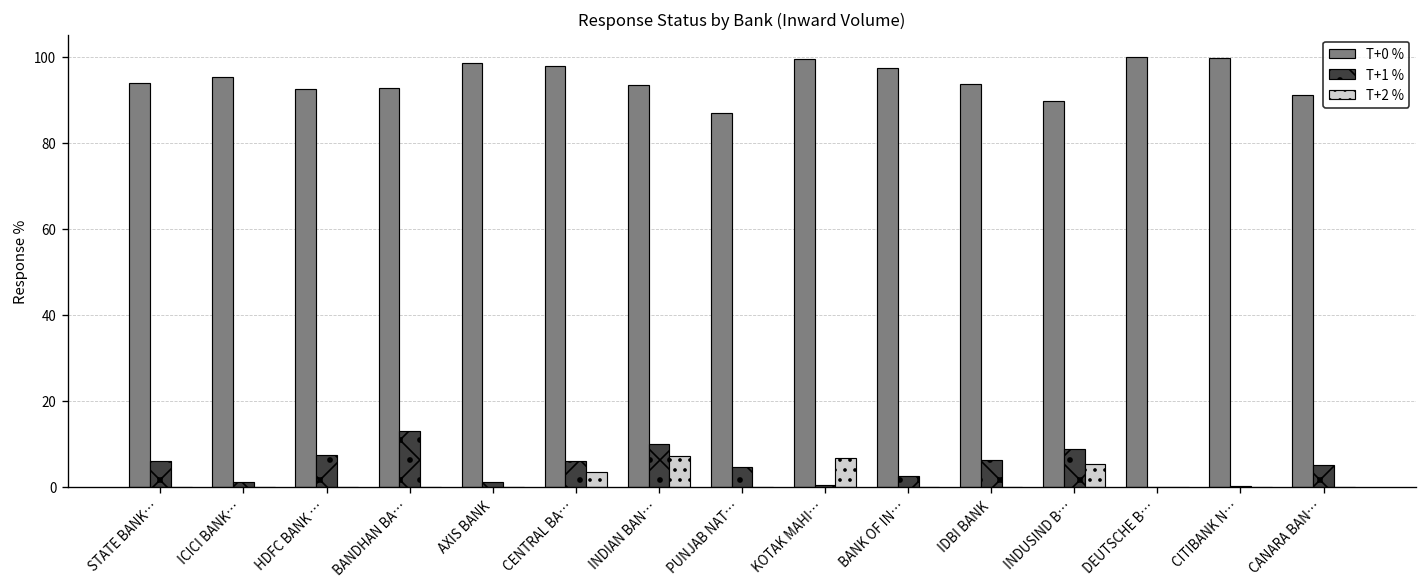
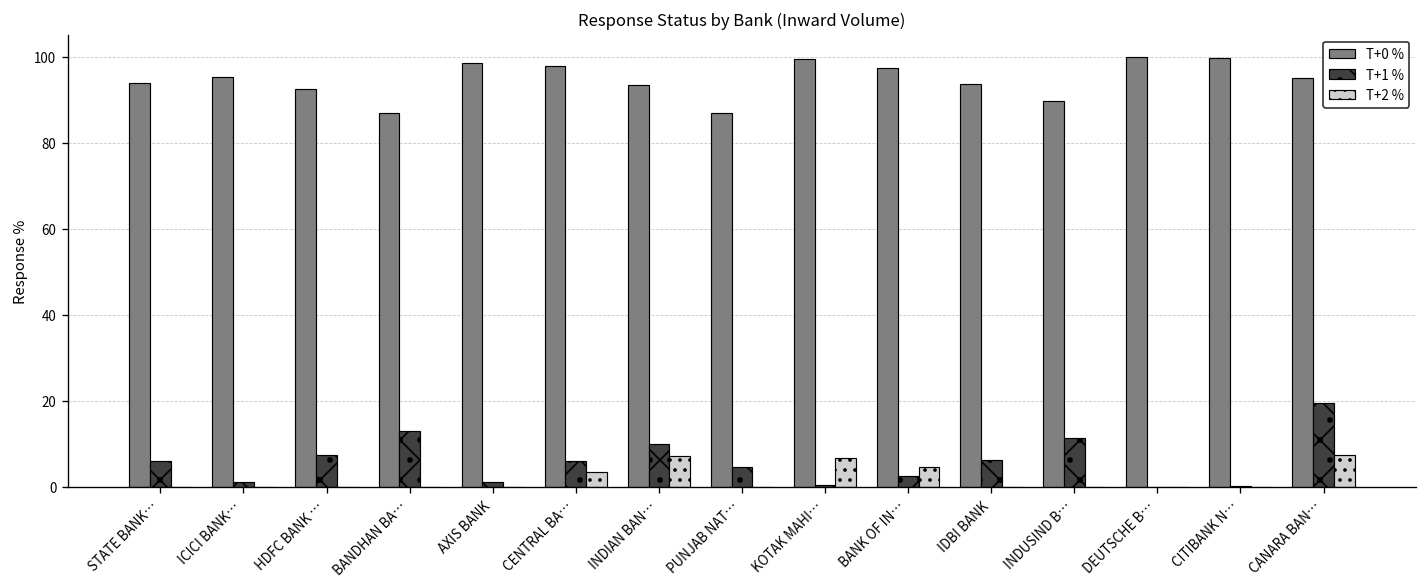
T+0 %, BANDHAN BA…: 93 -> 87
T+2 %, BANK OF IN…: 0 -> 5
T+1 %, INDUSIND B…: 9 -> 11
T+2 %, INDUSIND B…: 5 -> 0
T+0 %, CANARA BAN…: 91 -> 95
T+1 %, CANARA BAN…: 5 -> 19
T+2 %, CANARA BAN…: 0 -> 7
